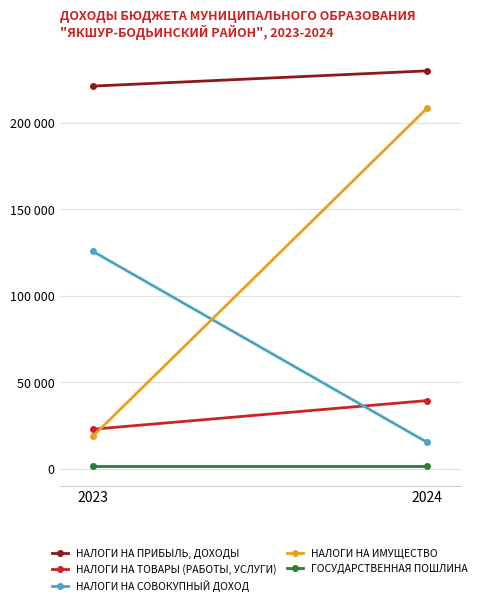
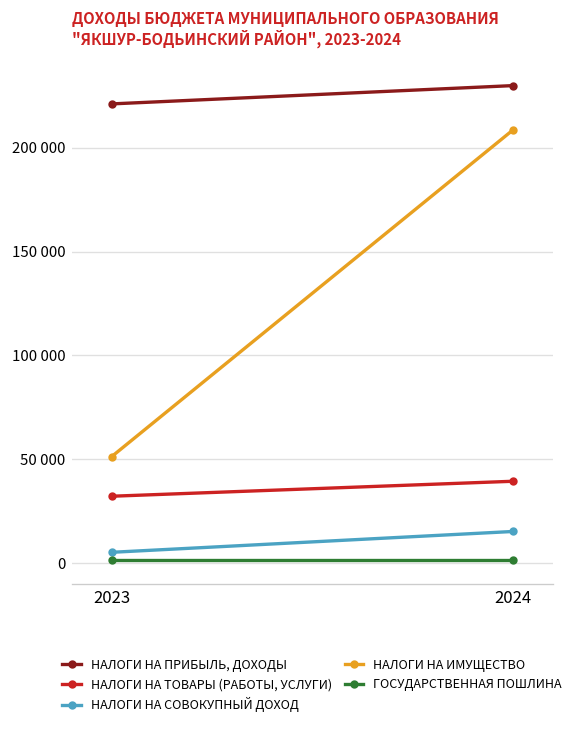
НАЛОГИ НА ТОВАРЫ (РАБОТЫ, УСЛУГИ), 2023: 23000 -> 32000
НАЛОГИ НА СОВОКУПНЫЙ ДОХОД, 2023: 126000 -> 5000
НАЛОГИ НА ИМУЩЕСТВО, 2023: 19000 -> 51000
